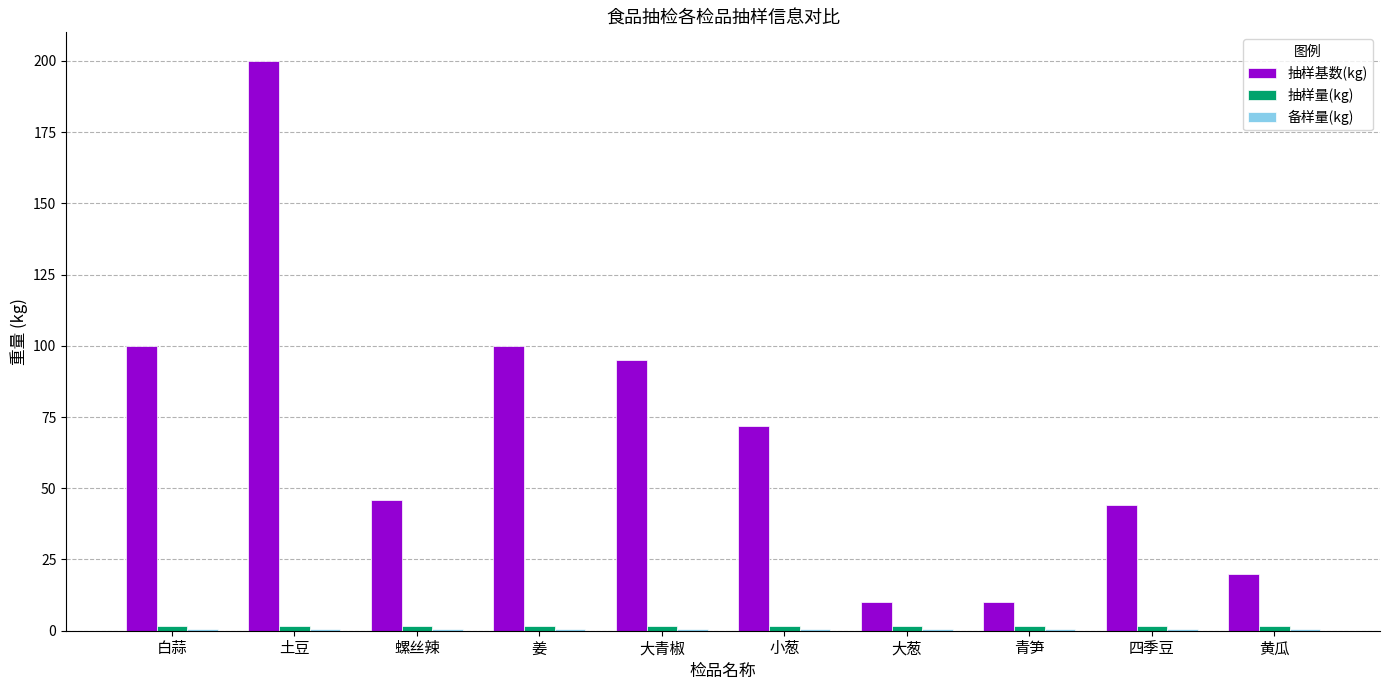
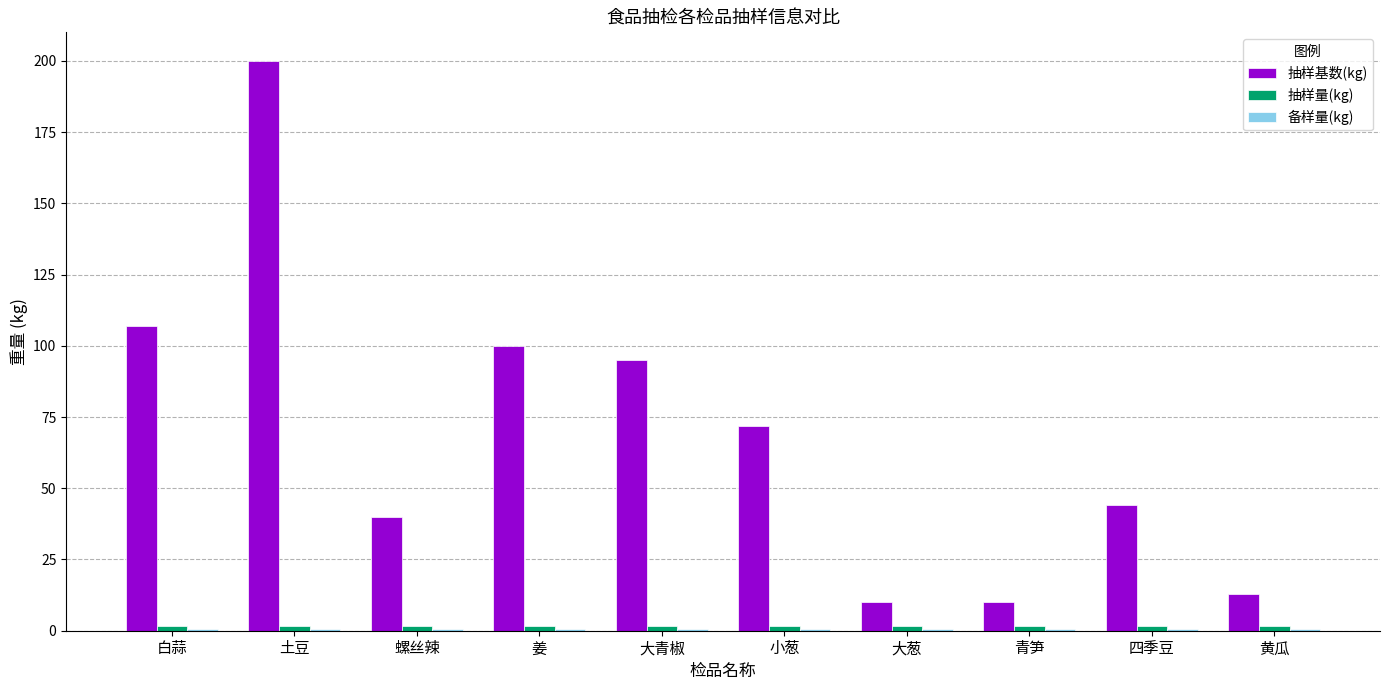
抽样基数(kg), 白蒜: 100 -> 107
抽样基数(kg), 螺丝辣: 46 -> 40
抽样基数(kg), 黄瓜: 20 -> 13
